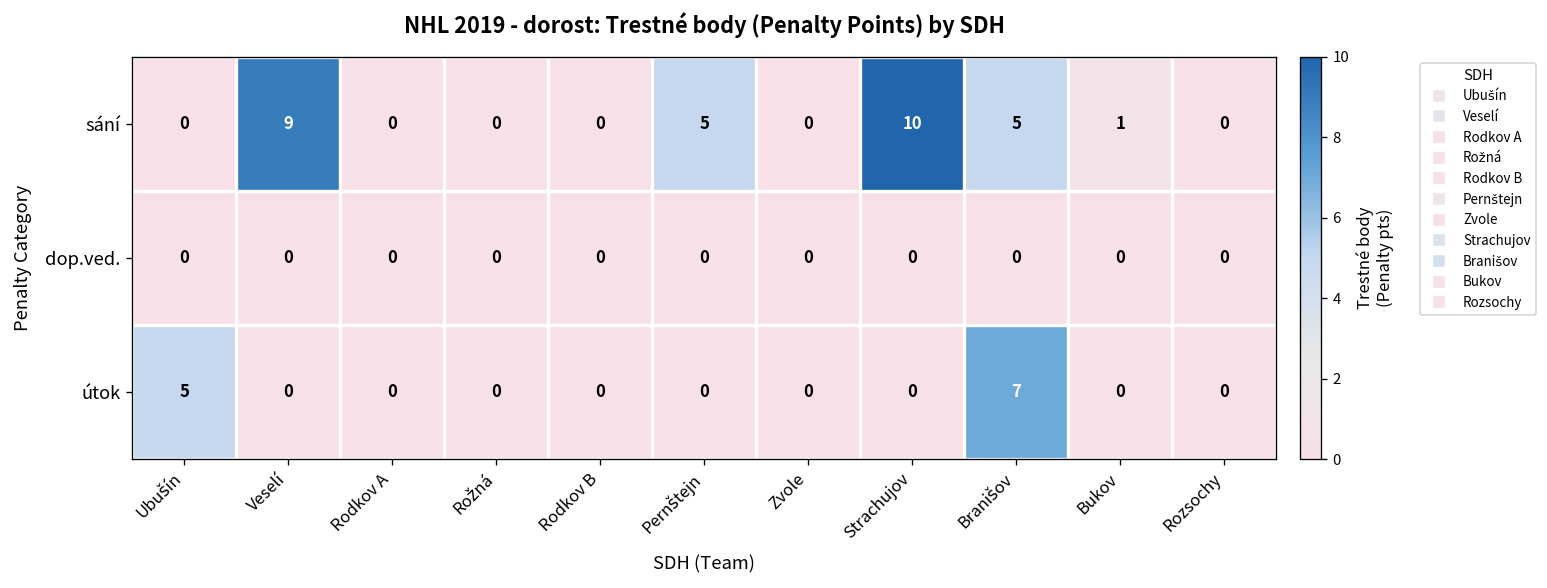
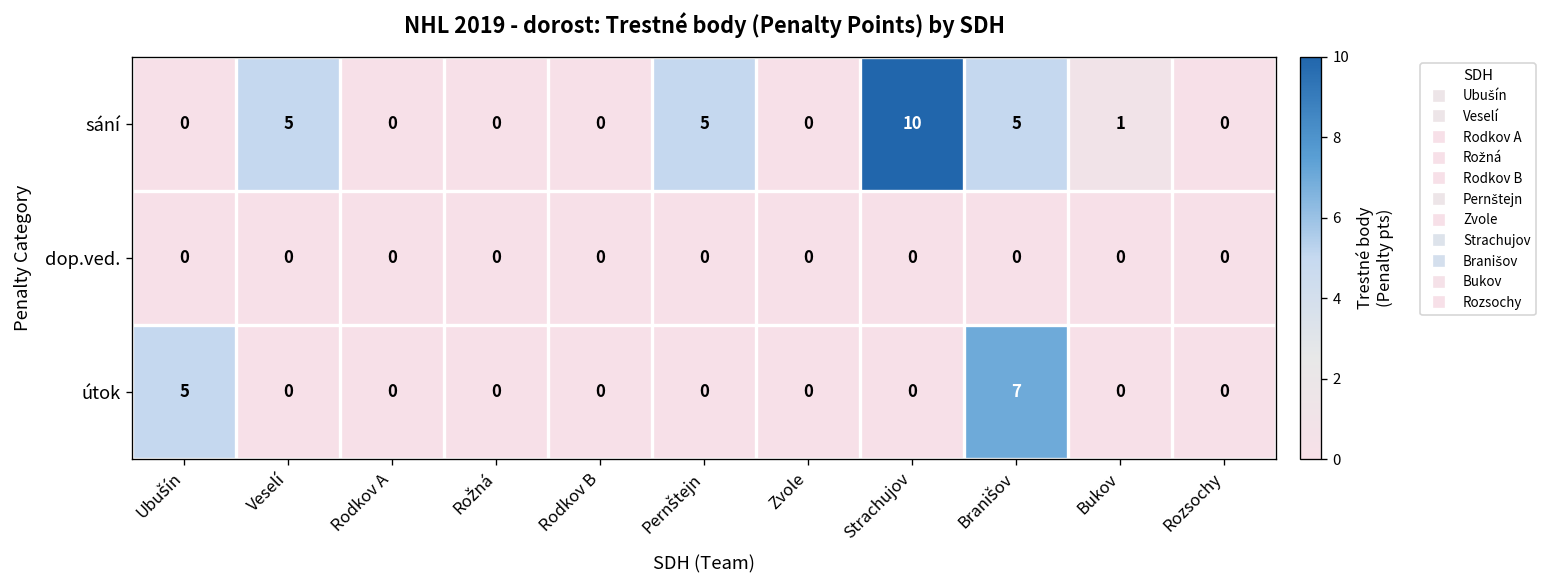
sání, Veselí: 9 -> 5
